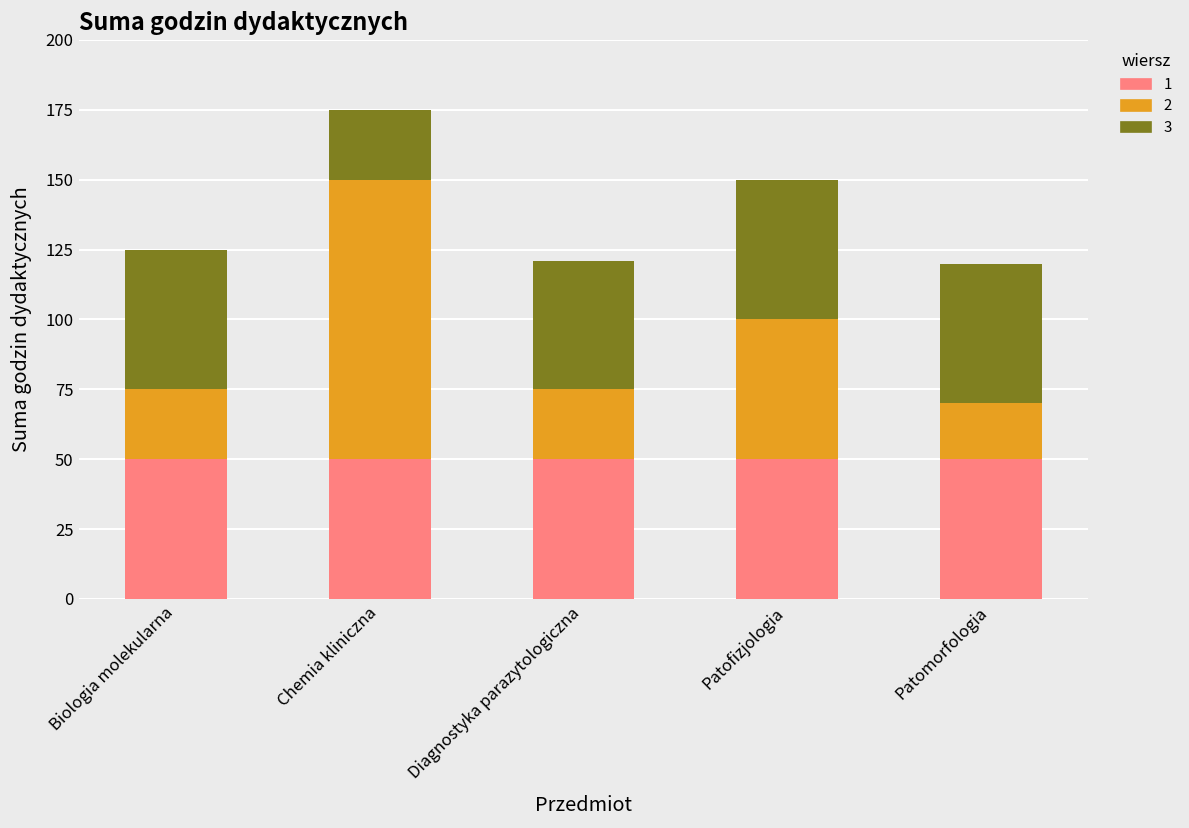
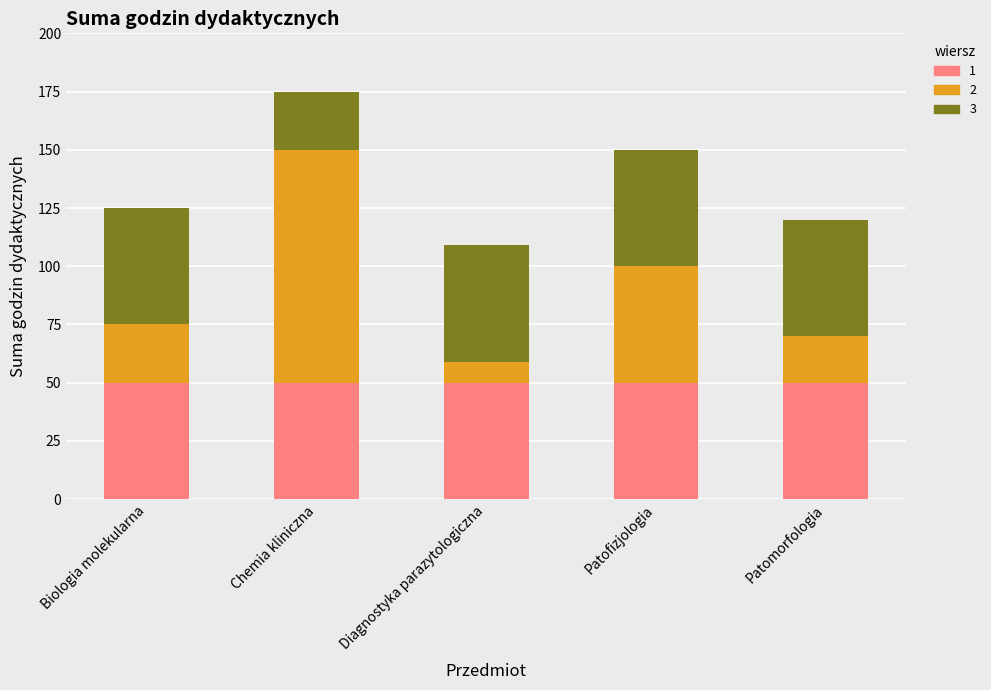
2, Diagnostyka parazytologiczna: 25 -> 9
3, Diagnostyka parazytologiczna: 46 -> 50
